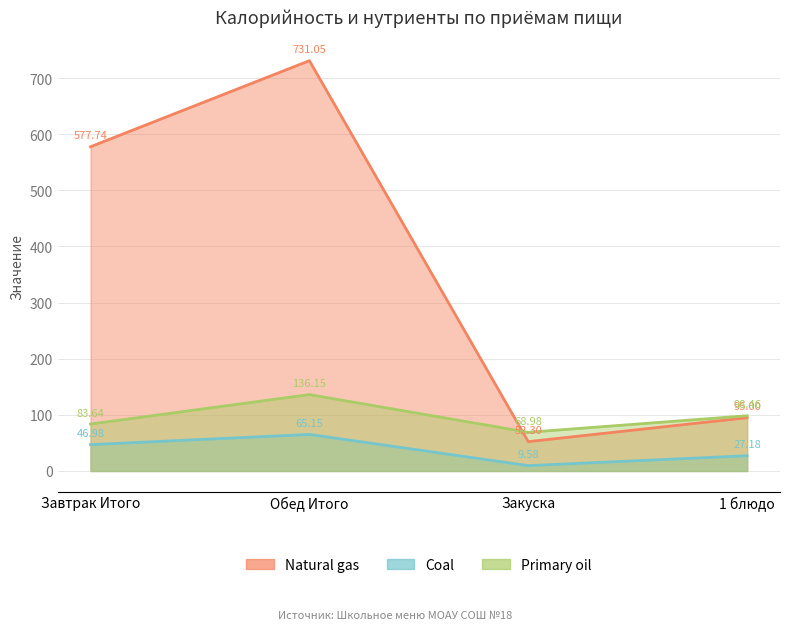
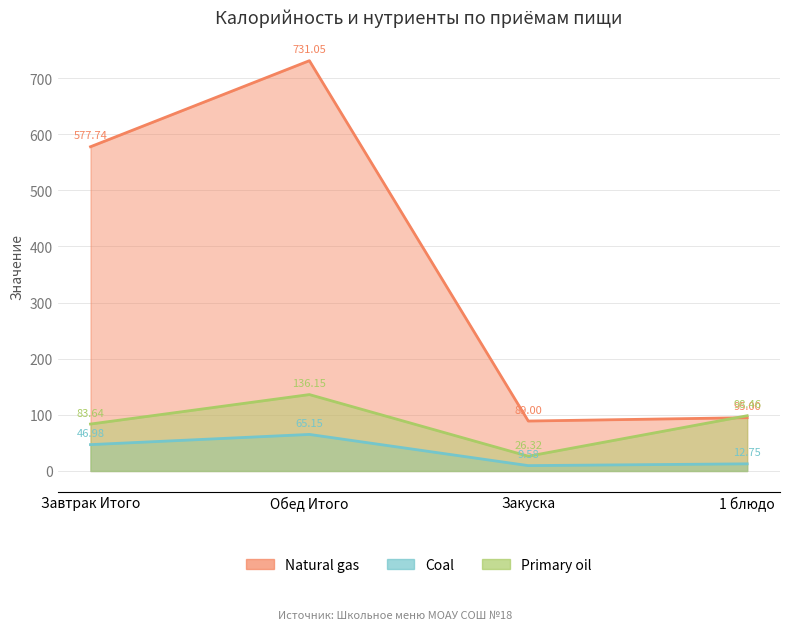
Natural gas, Закуска: 52.30 -> 89.00
Primary oil, Закуска: 68.98 -> 26.32
Coal, 1 блюдо: 27.18 -> 12.75
